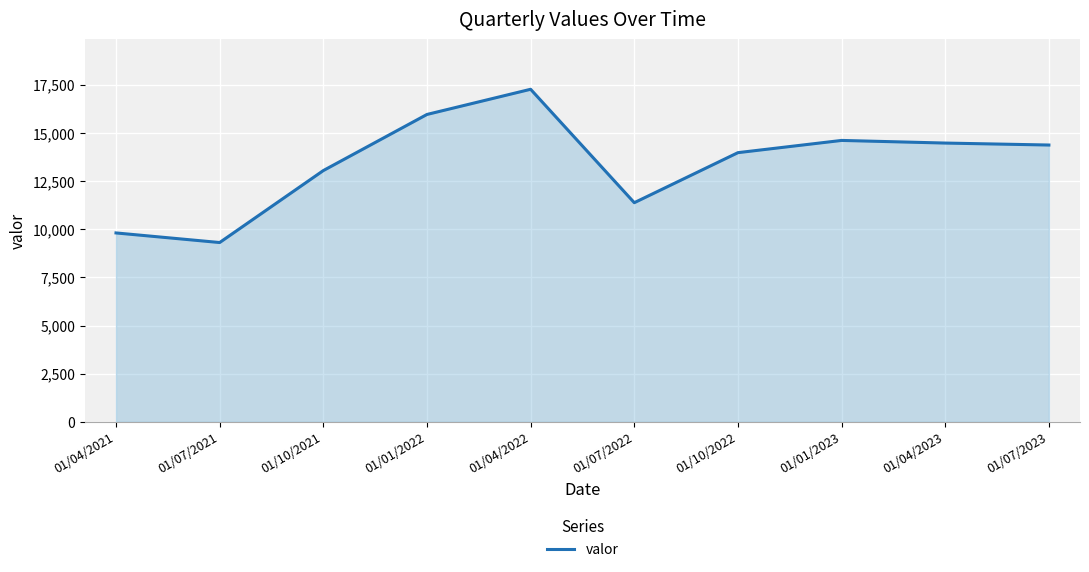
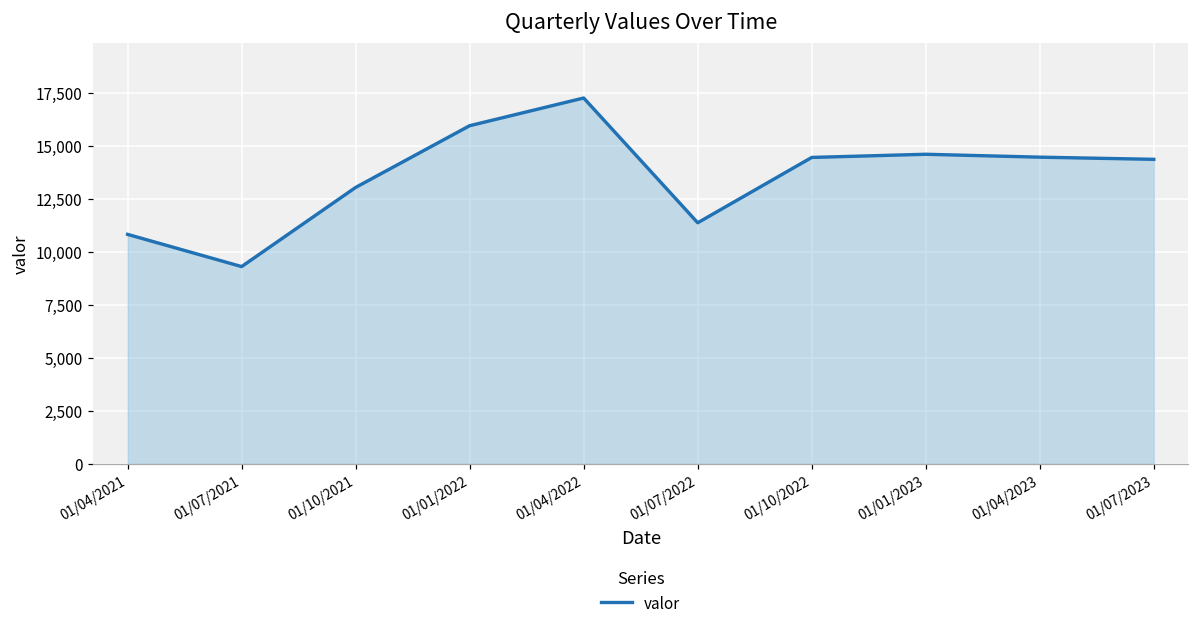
01/04/2021: 9,800 -> 10,800
01/10/2022: 14,000 -> 14,500
